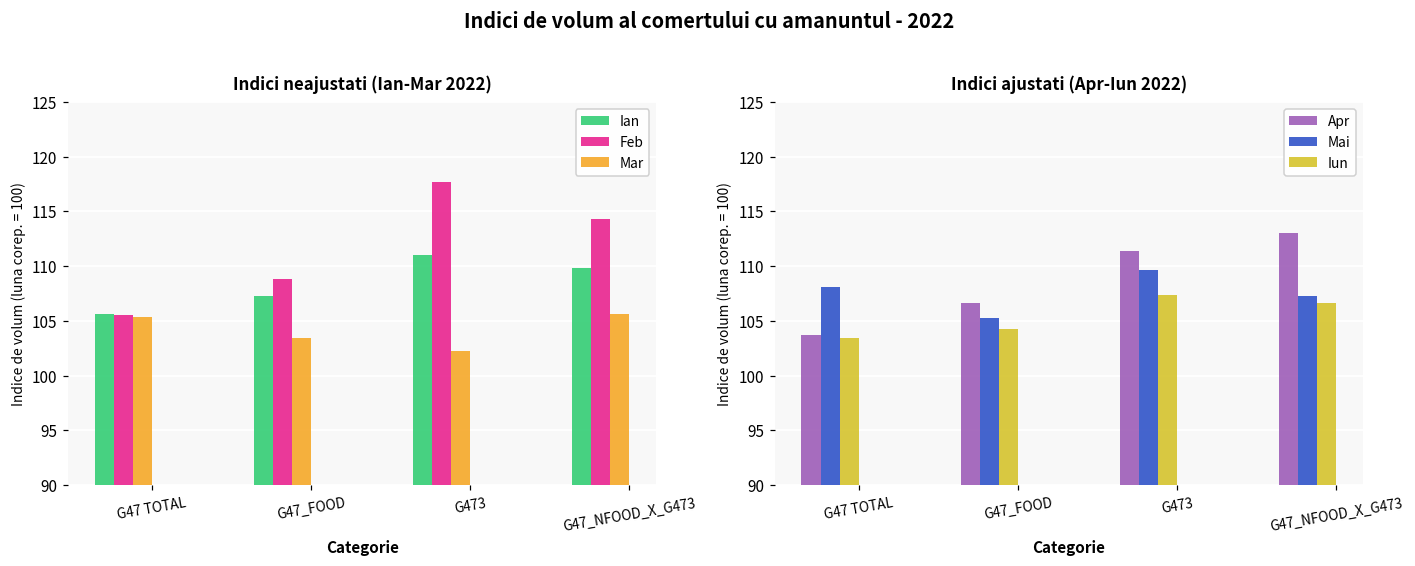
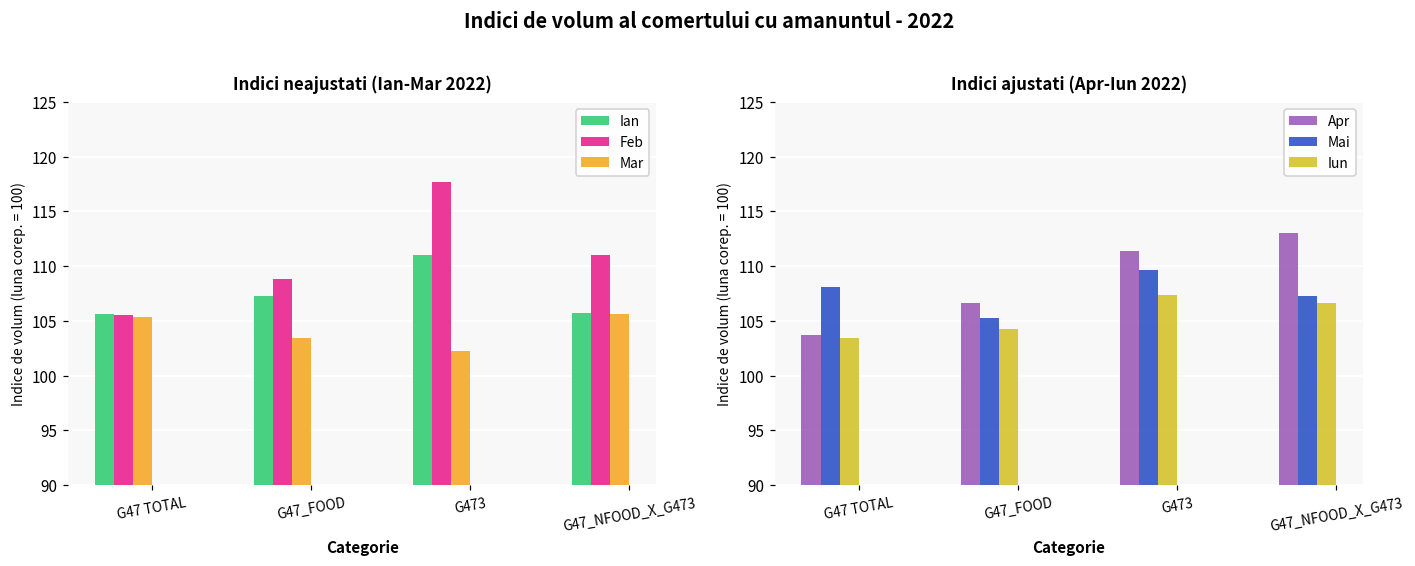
Indici neajustati (Ian-Mar 2022), Ian, G47_NFOOD_X_G473: 110 -> 106
Indici neajustati (Ian-Mar 2022), Feb, G47_NFOOD_X_G473: 114 -> 111
